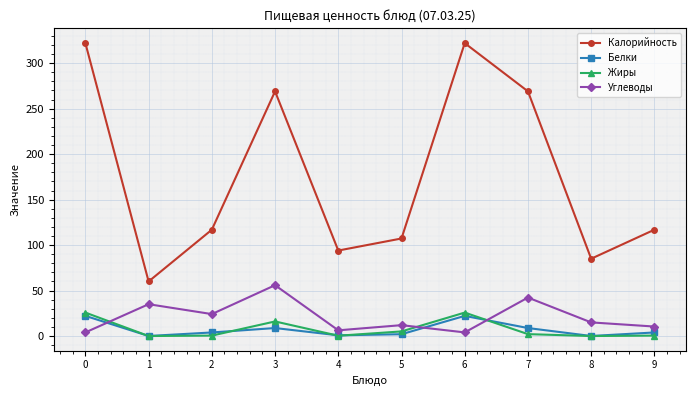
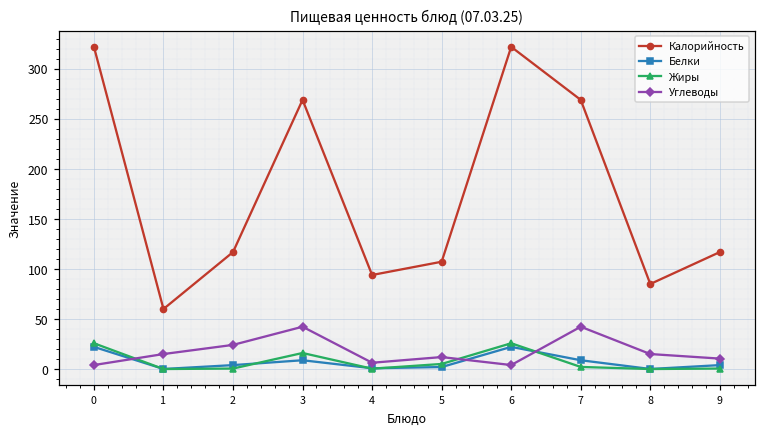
Углеводы, 1: 40 -> 20
Углеводы, 3: 60 -> 40
